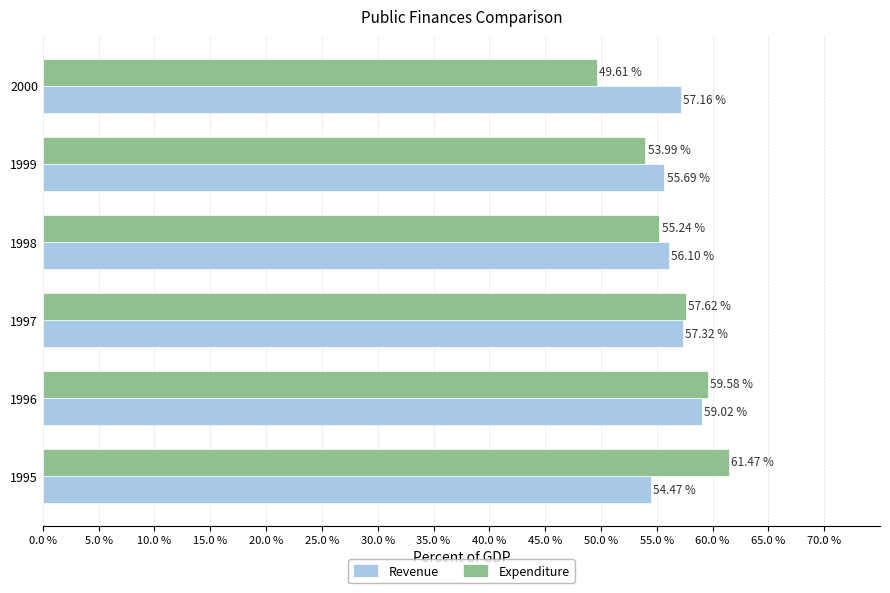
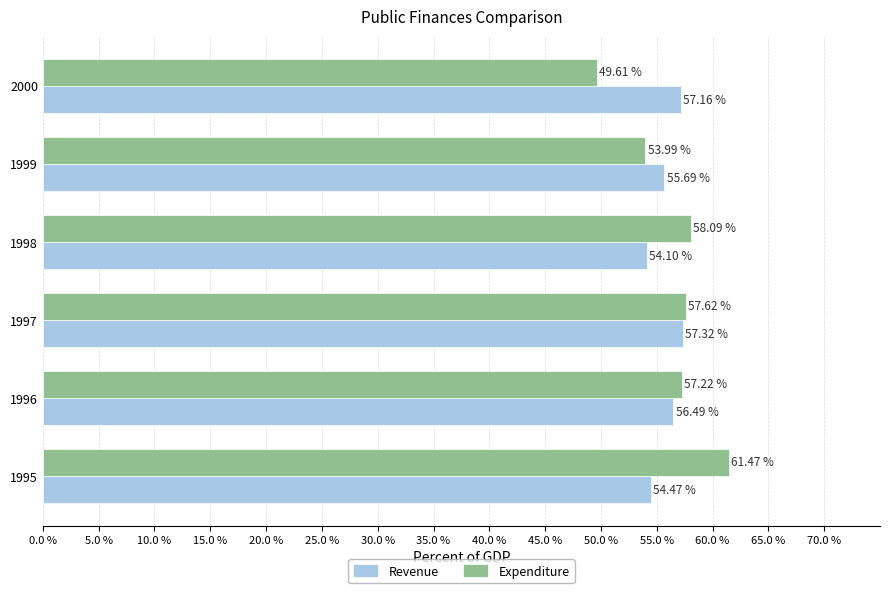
Expenditure, 1998: 55.24 % -> 58.09 %
Revenue, 1998: 56.10 % -> 54.10 %
Expenditure, 1996: 59.58 % -> 57.22 %
Revenue, 1996: 59.02 % -> 56.49 %
